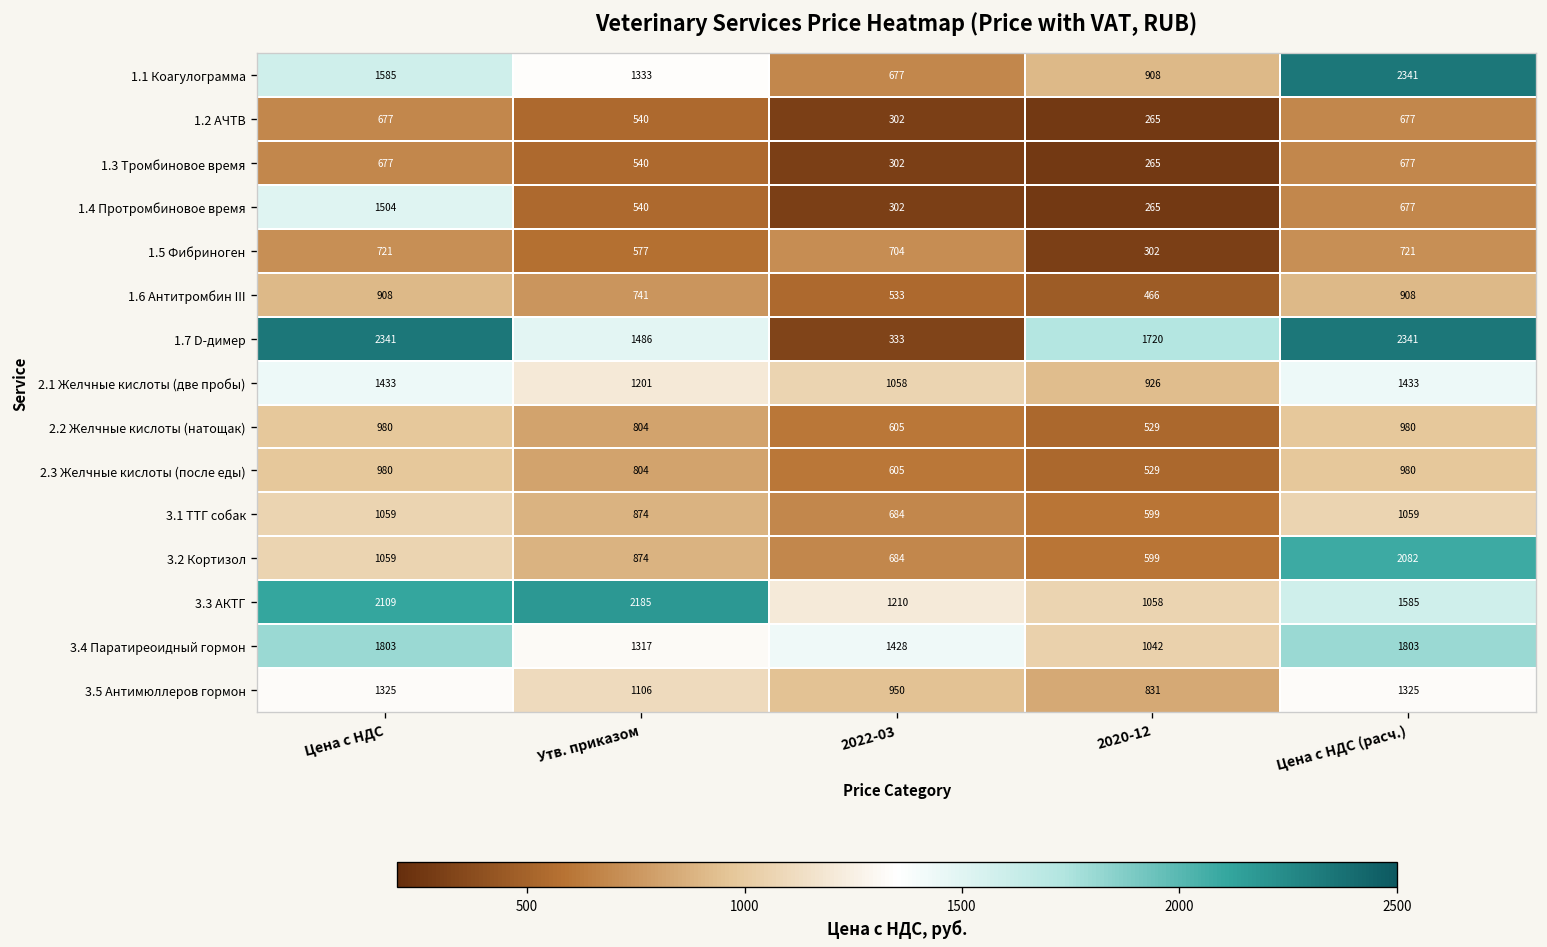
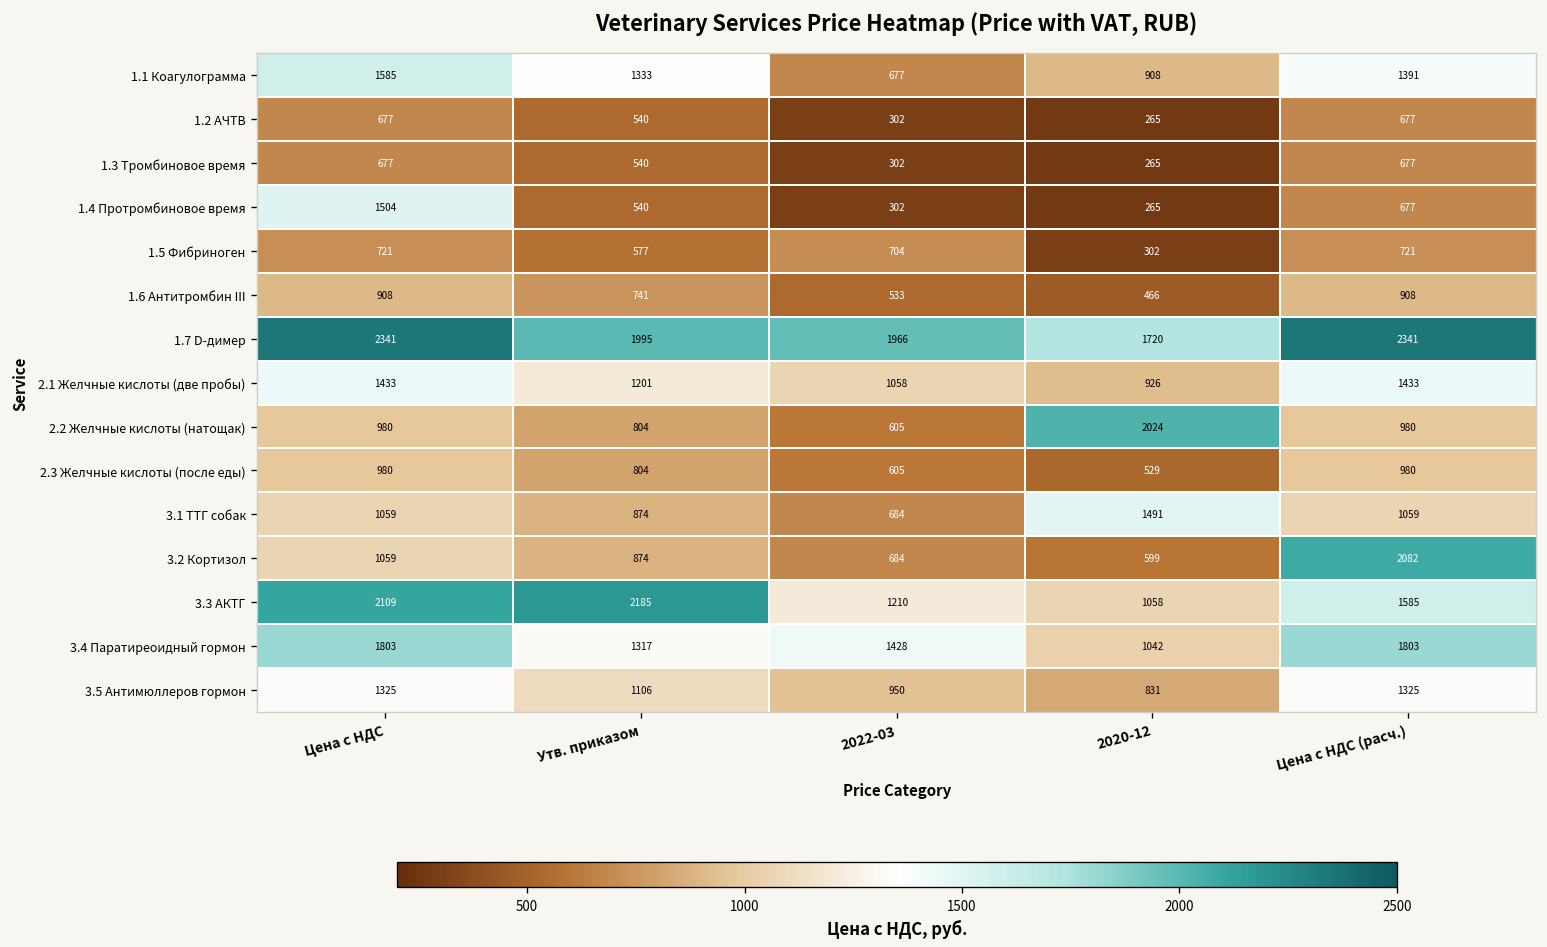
1.1 Коагулограмма, Цена с НДС (расч.): 2341 -> 1391
1.7 D-димер, Утв. приказом: 1486 -> 1995
1.7 D-димер, 2022-03: 333 -> 1966
2.2 Желчные кислоты (натощак), 2020-12: 529 -> 2024
3.1 ТТГ собак, 2020-12: 599 -> 1491
